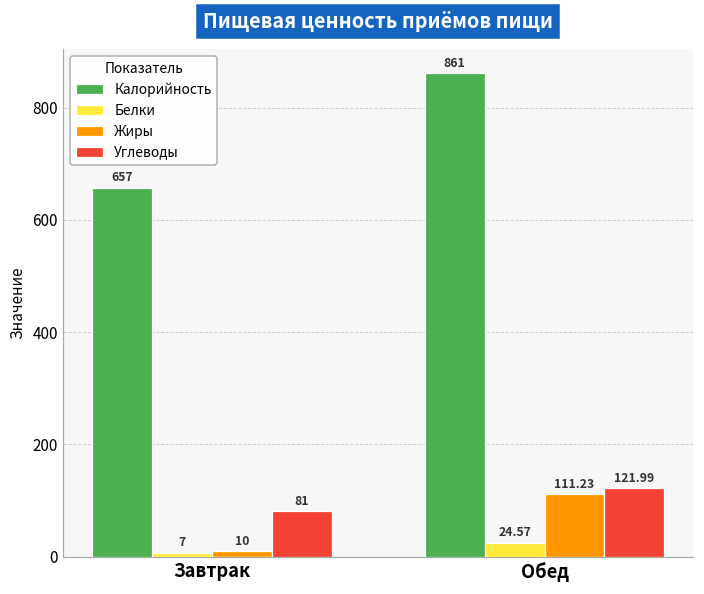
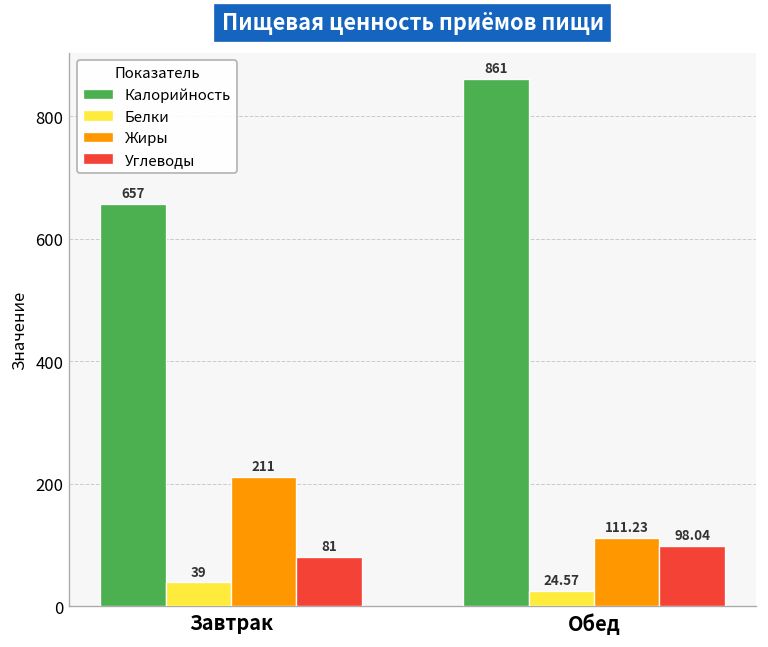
Белки, Завтрак: 7 -> 39
Жиры, Завтрак: 10 -> 211
Углеводы, Обед: 121.99 -> 98.04
